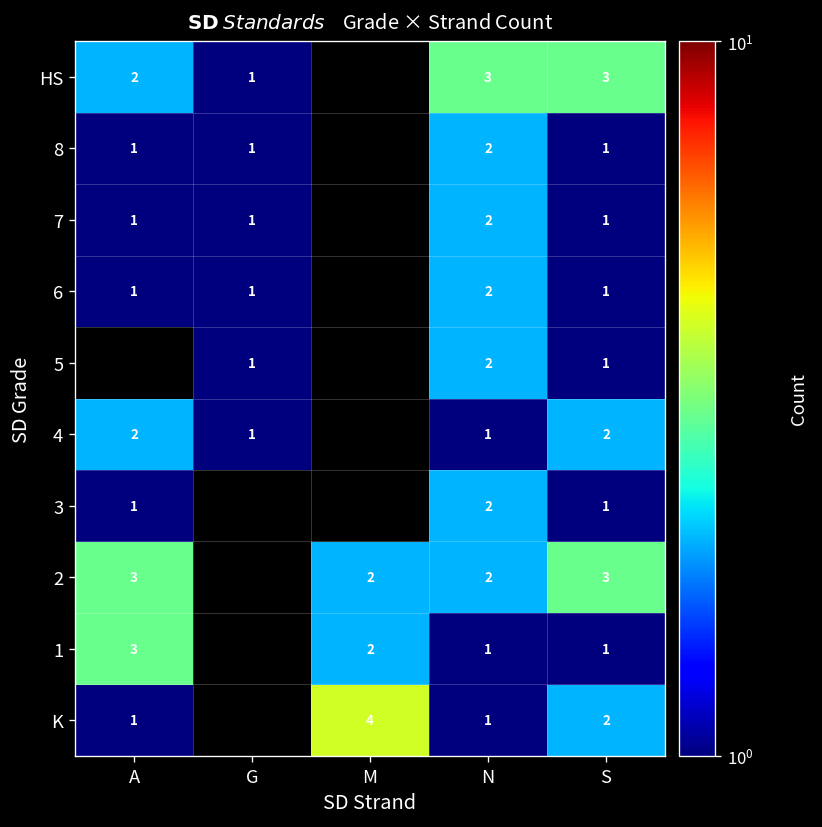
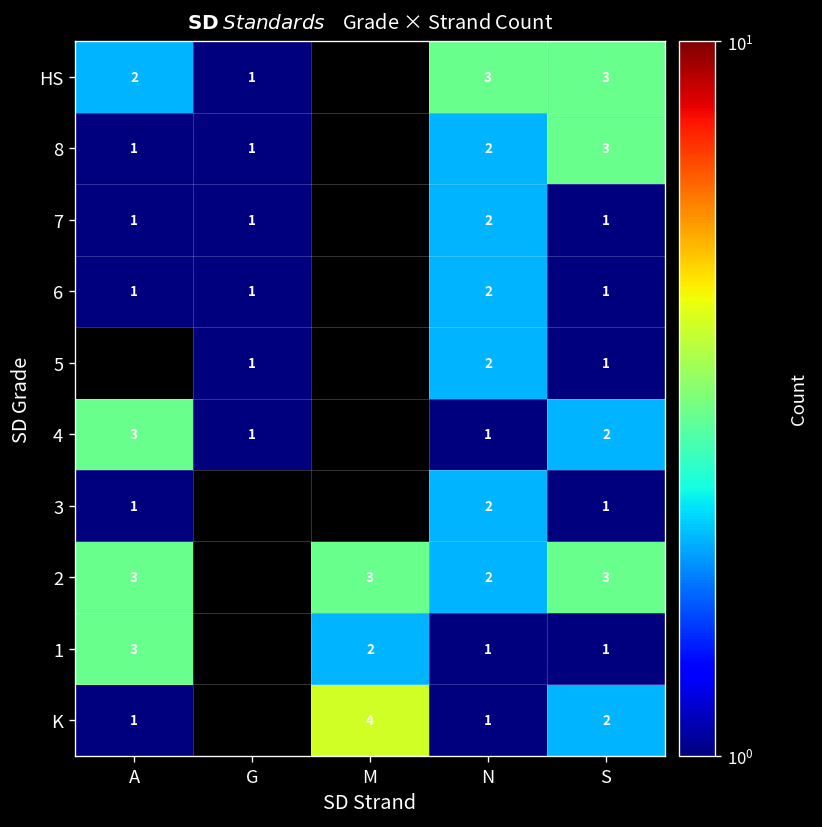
8, S: 1 -> 3
4, A: 2 -> 3
2, M: 2 -> 3
